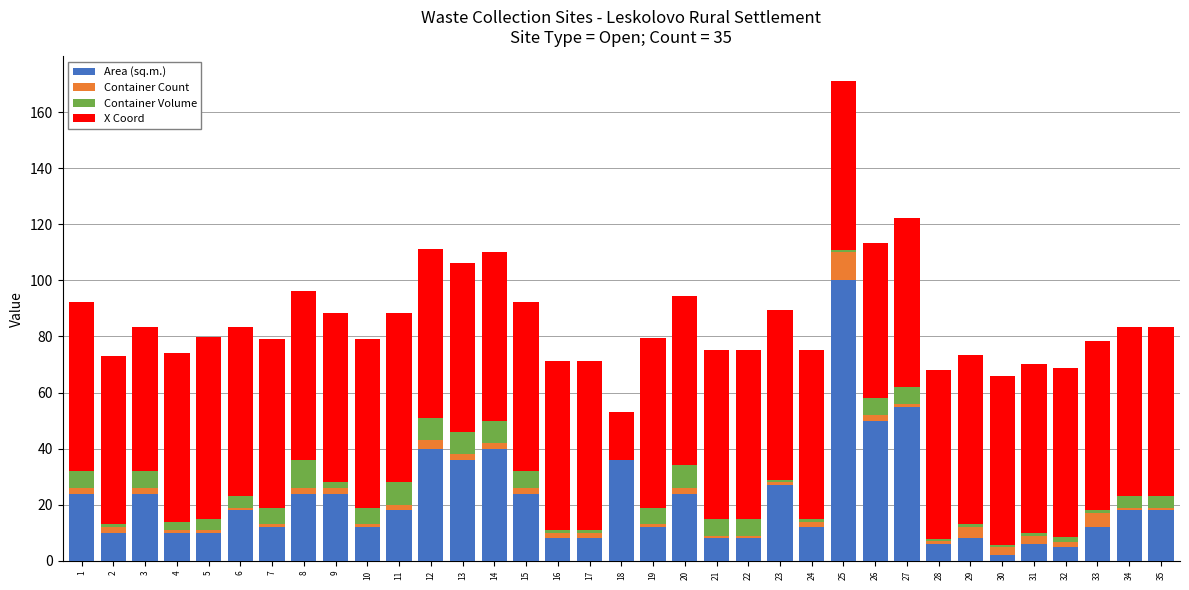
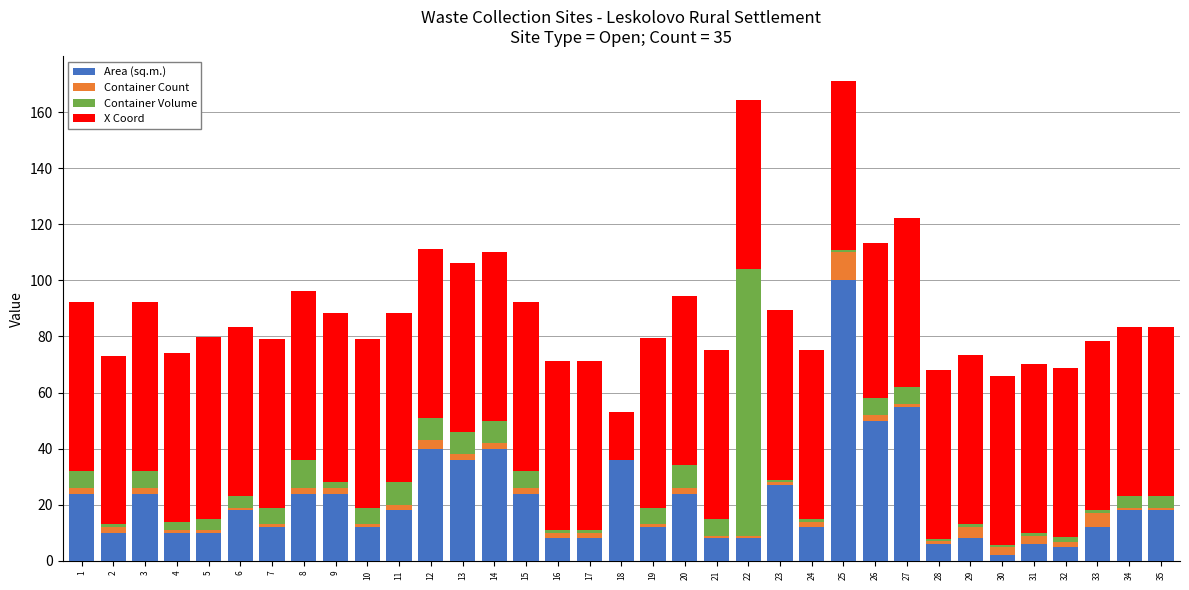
X Coord, 3: 51 -> 60
Container Volume, 22: 6 -> 95
